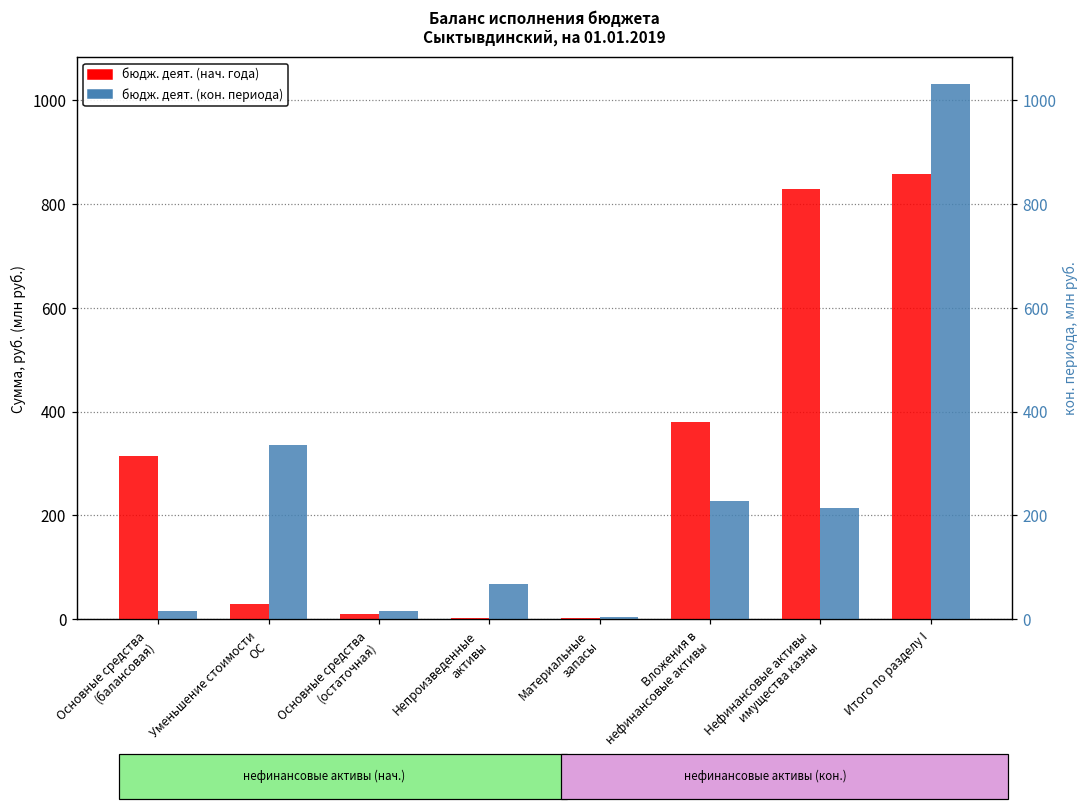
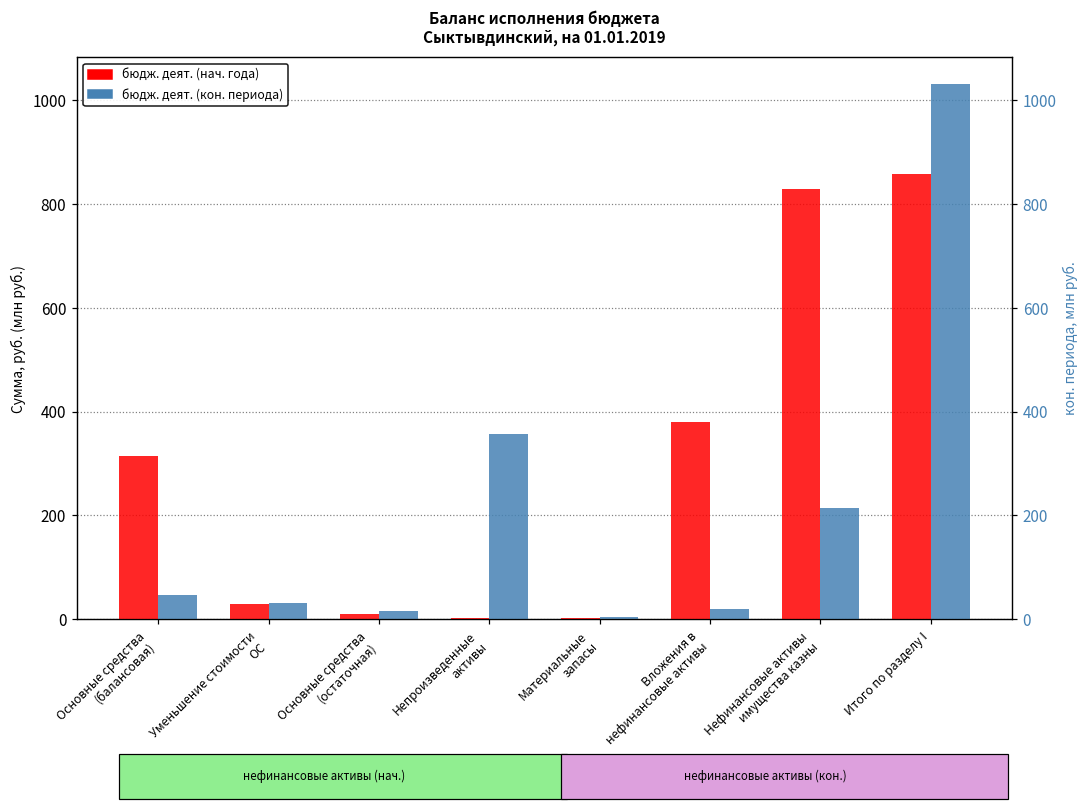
бюдж. деят. (кон. периода), Основные средства (балансовая): 20 -> 50
бюдж. деят. (кон. периода), Уменьшение стоимости ОС: 340 -> 30
бюдж. деят. (кон. периода), Непроизведенные активы: 70 -> 360
бюдж. деят. (кон. периода), Вложения в нефинансовые активы: 230 -> 20
